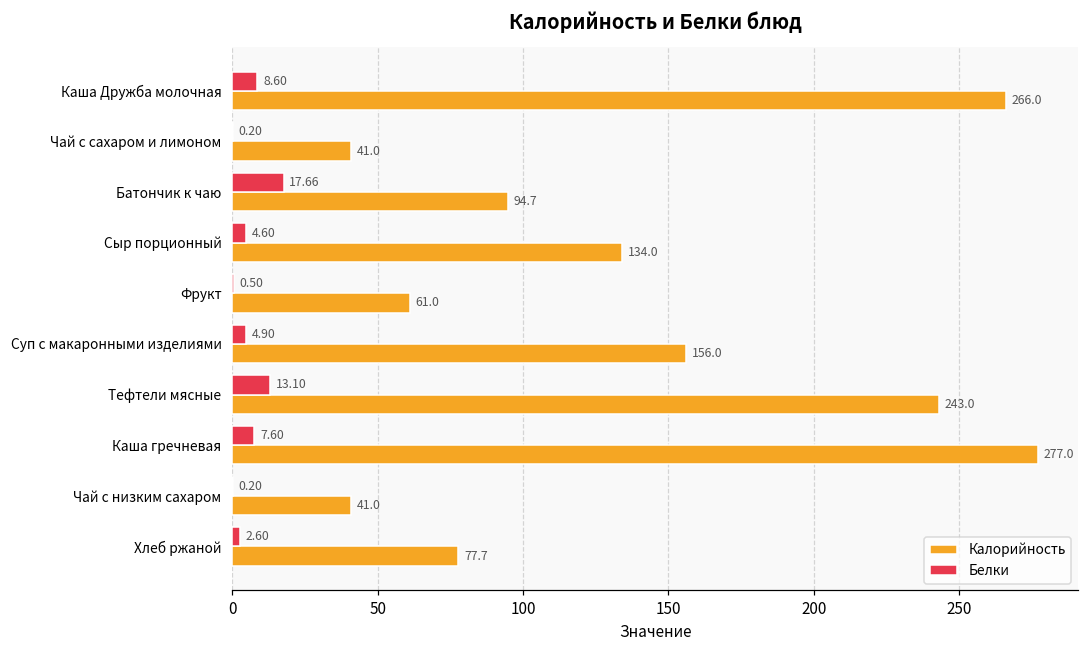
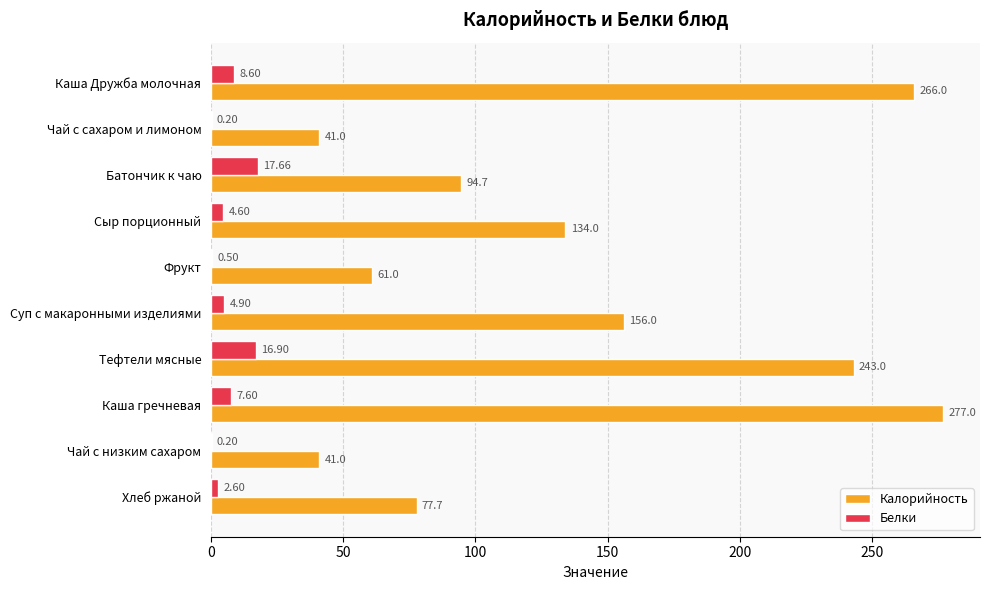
Белки, Тефтели мясные: 13.10 -> 16.90
